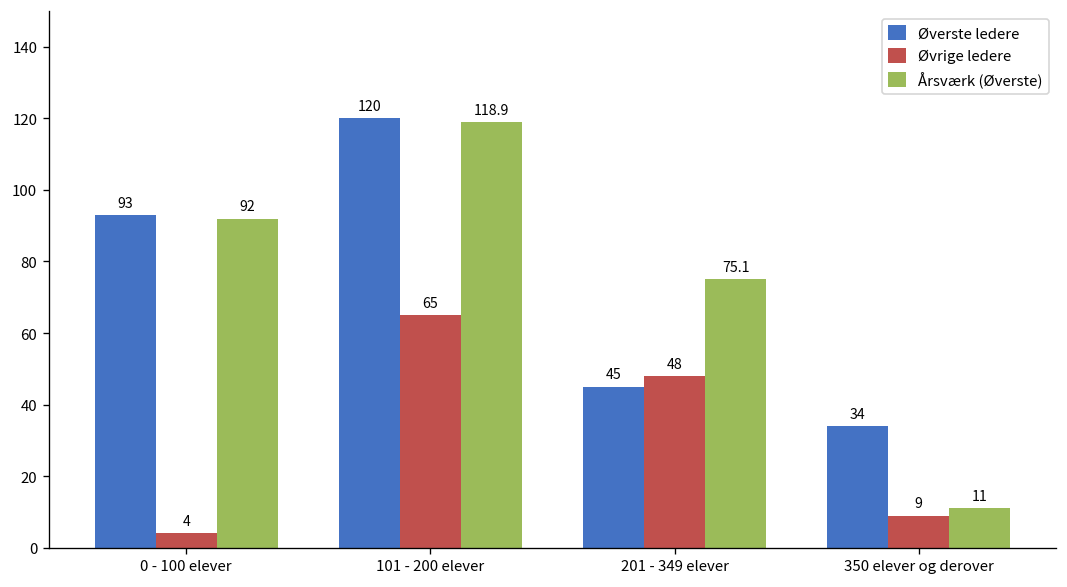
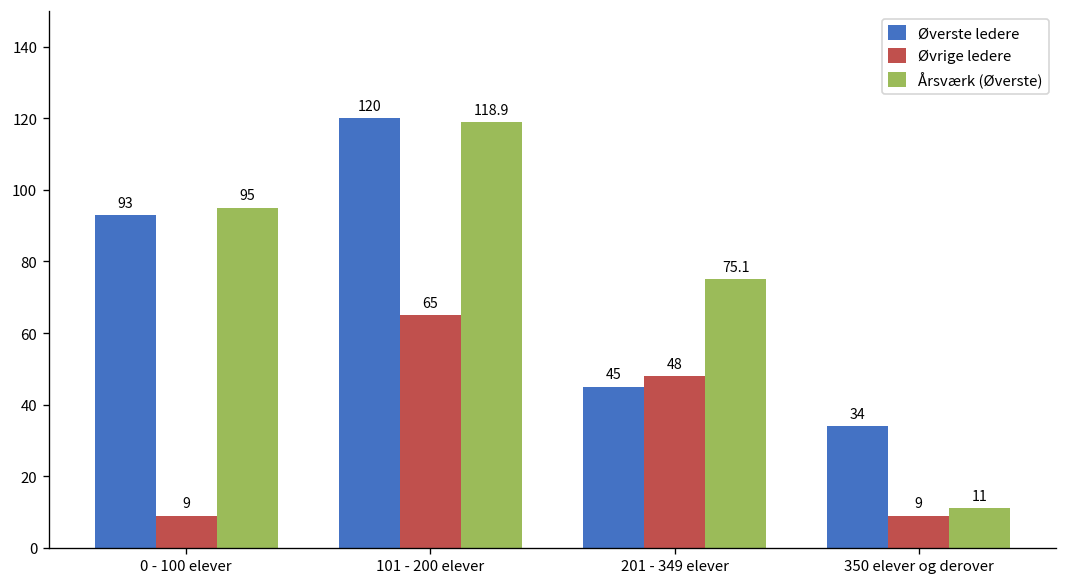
Øvrige ledere, 0 - 100 elever: 4 -> 9
Årsværk (Øverste), 0 - 100 elever: 92 -> 95
